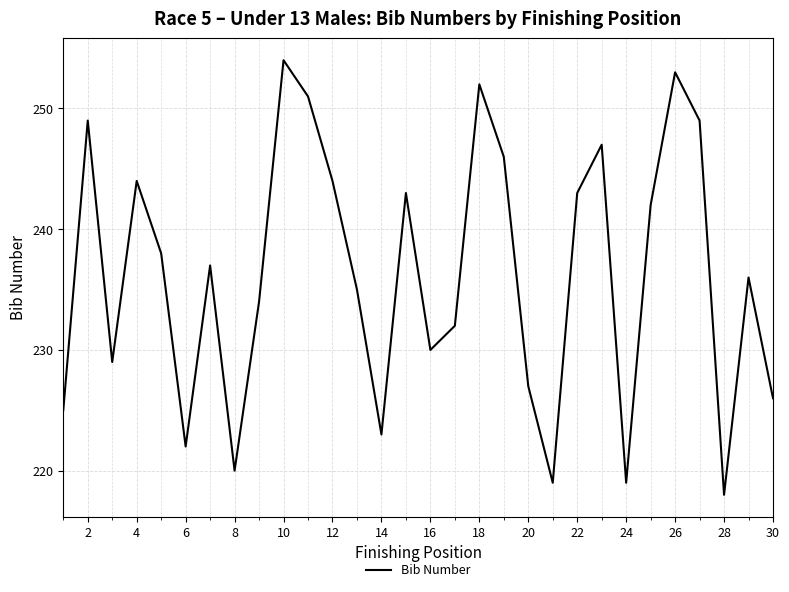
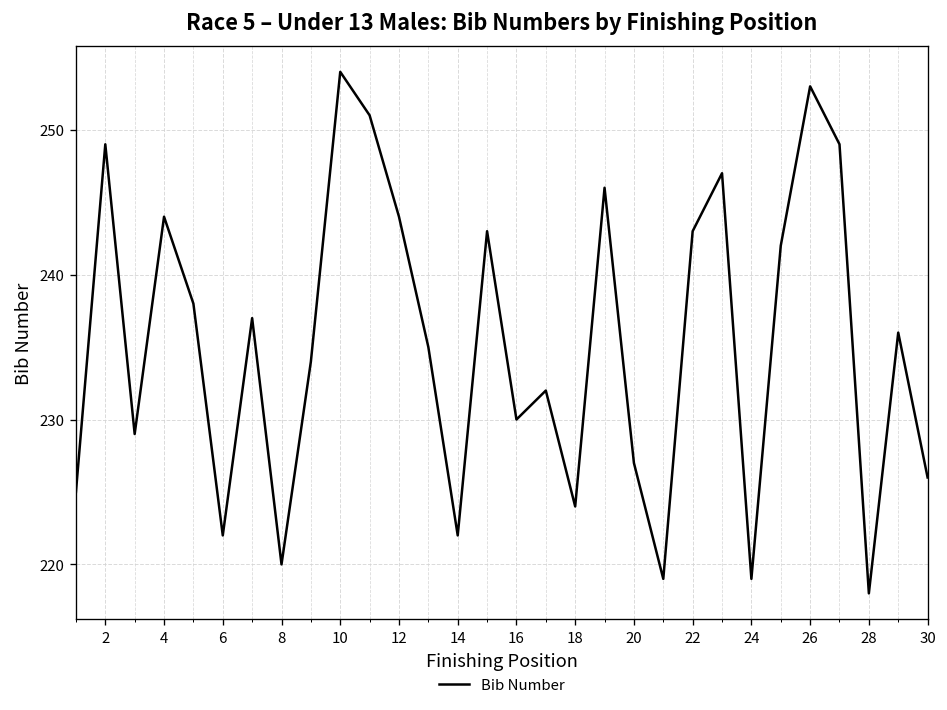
14: 223 -> 222
18: 252 -> 224
